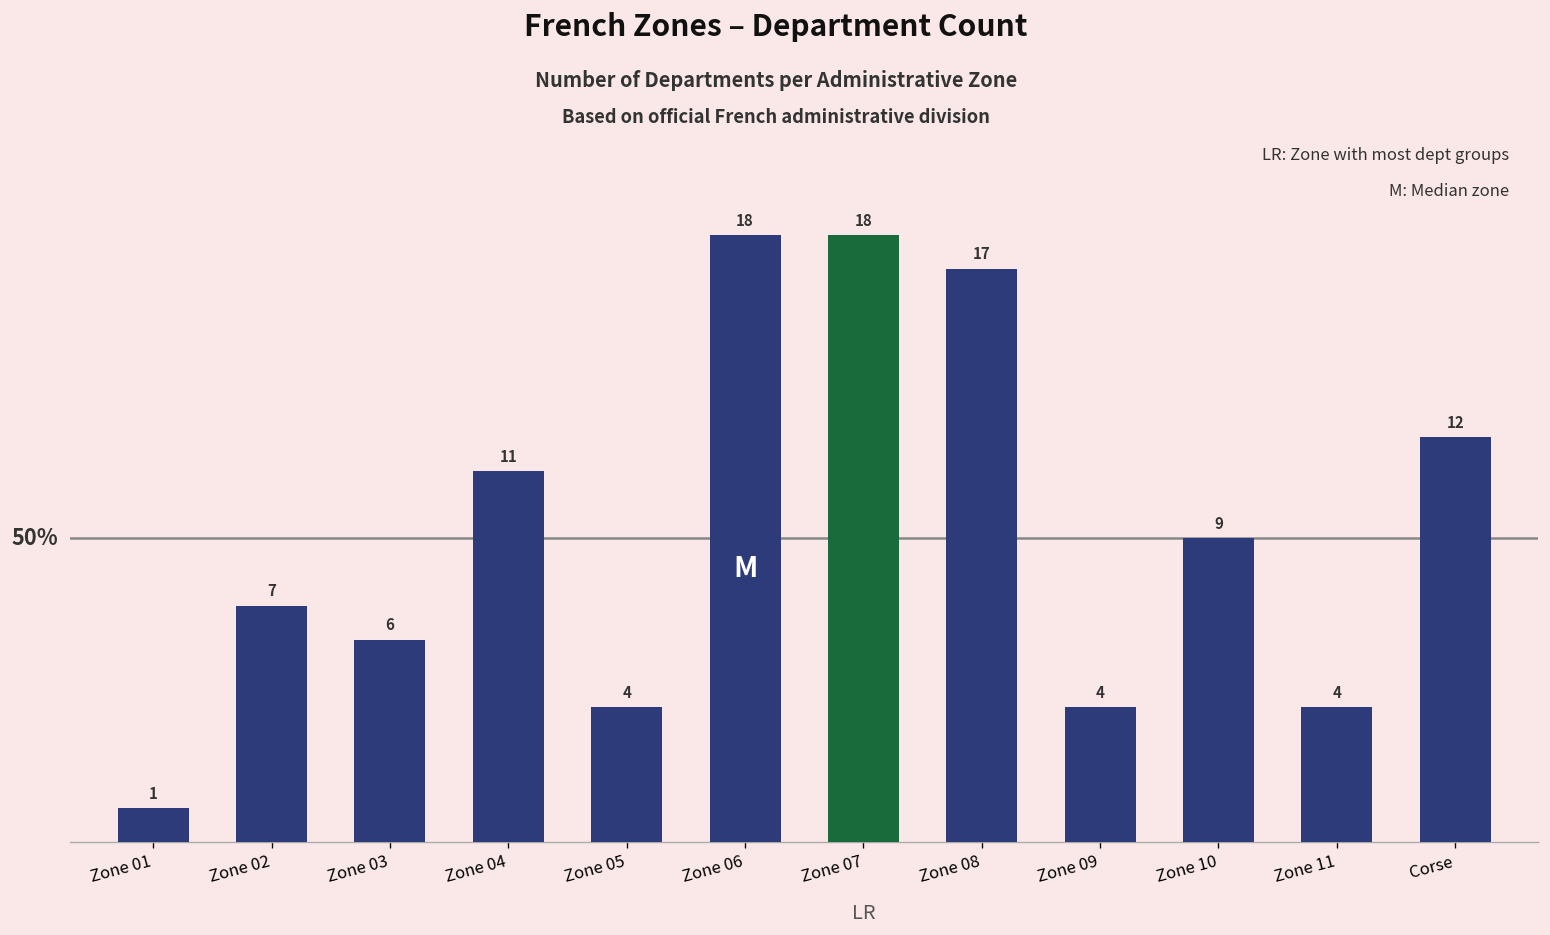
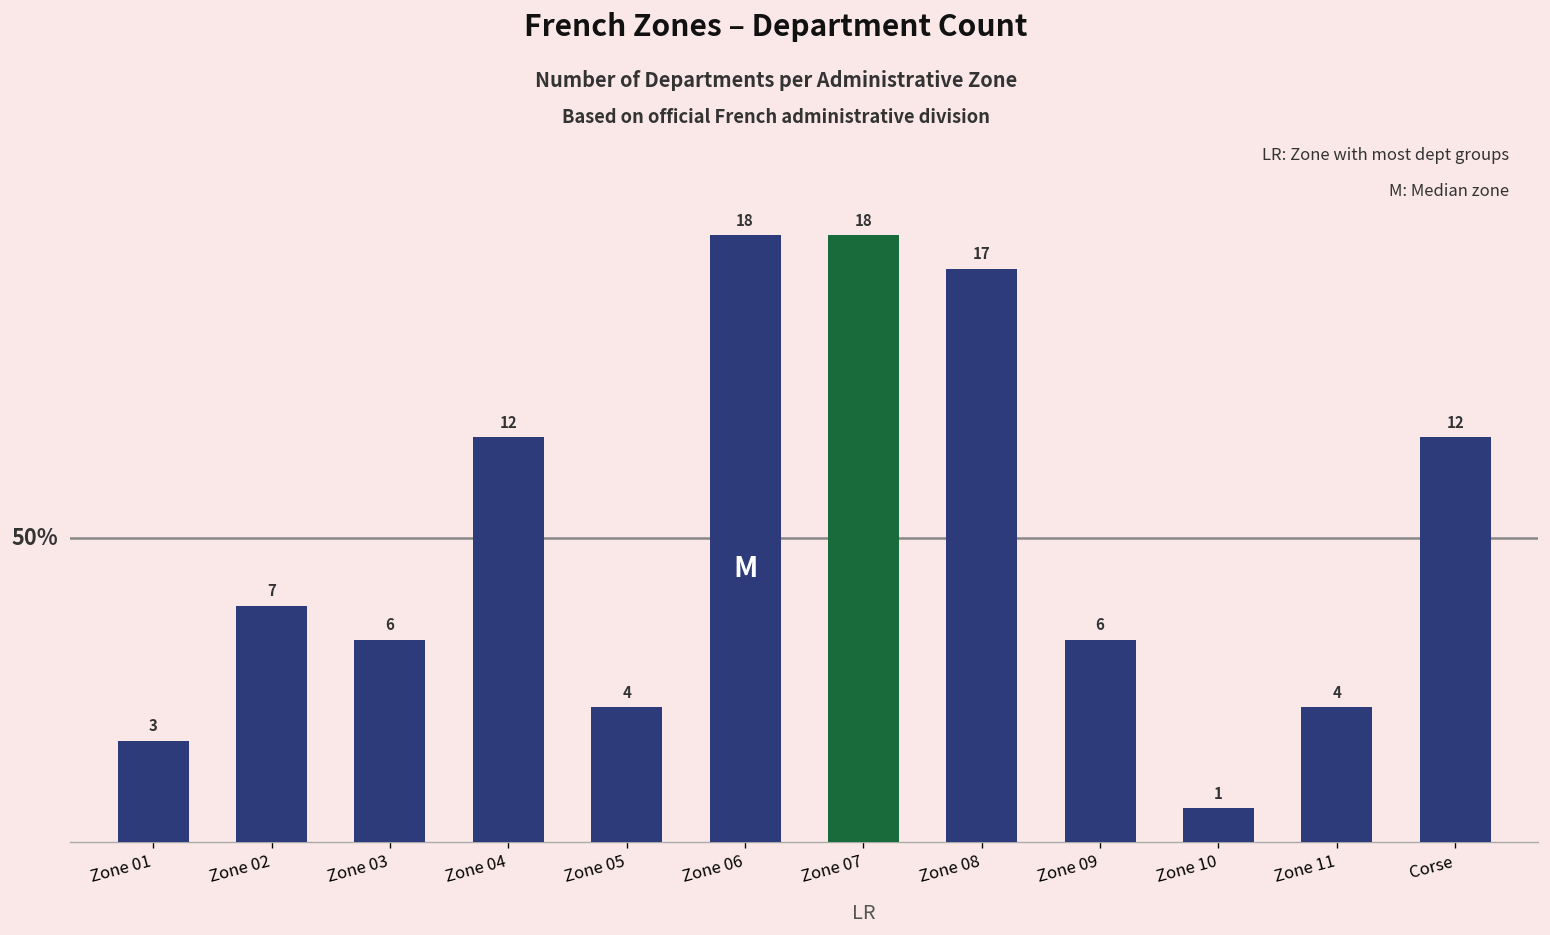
Zone 01: 1 -> 3
Zone 04: 11 -> 12
Zone 09: 4 -> 6
Zone 10: 9 -> 1
